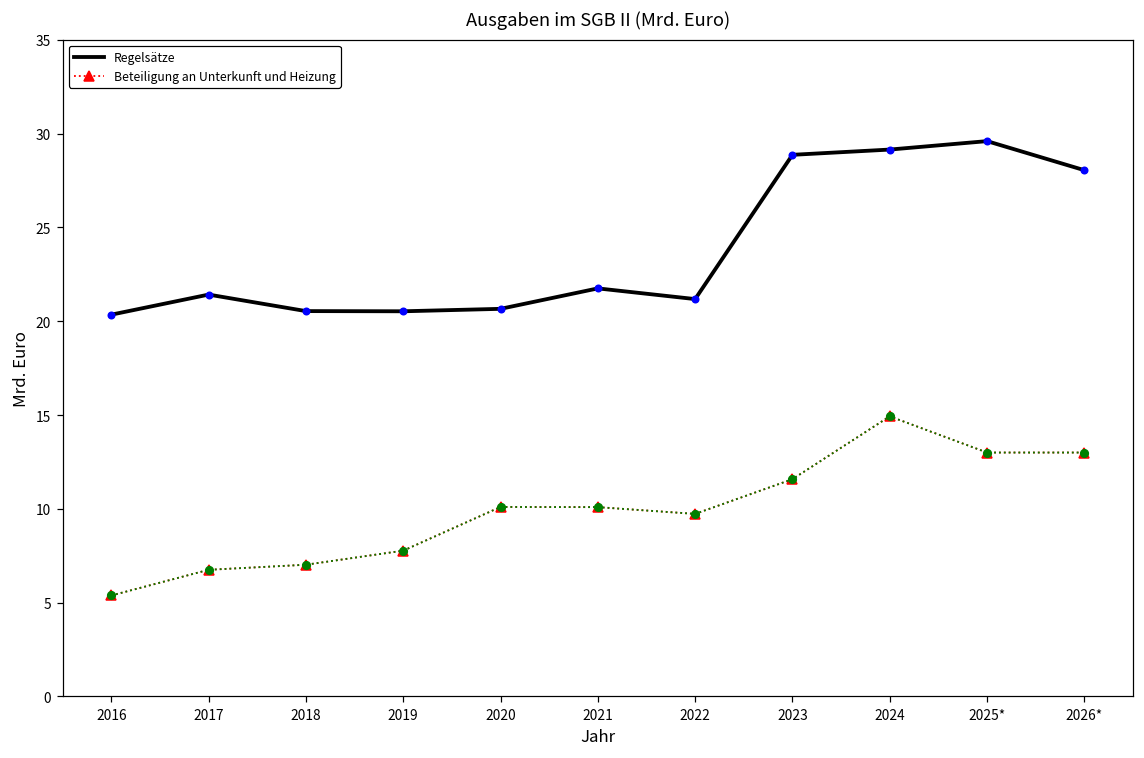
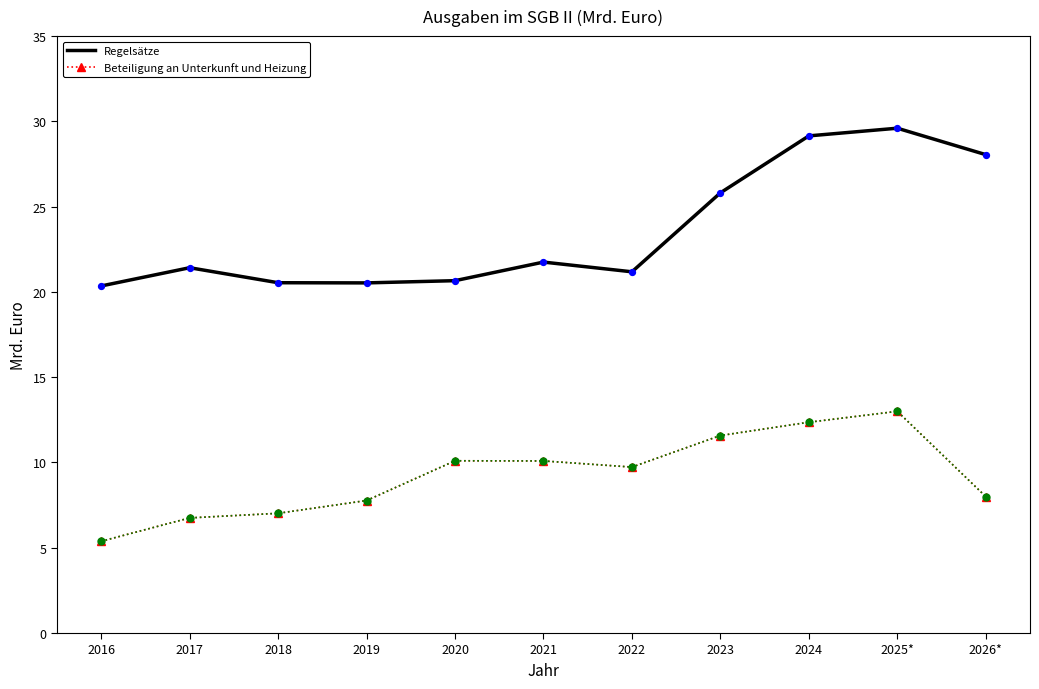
Regelsätze, 2023: 28.9 -> 25.8
Beteiligung an Unterkunft und Heizung, 2024: 14.9 -> 12.4
Beteiligung an Unterkunft und Heizung, 2026*: 13 -> 8
